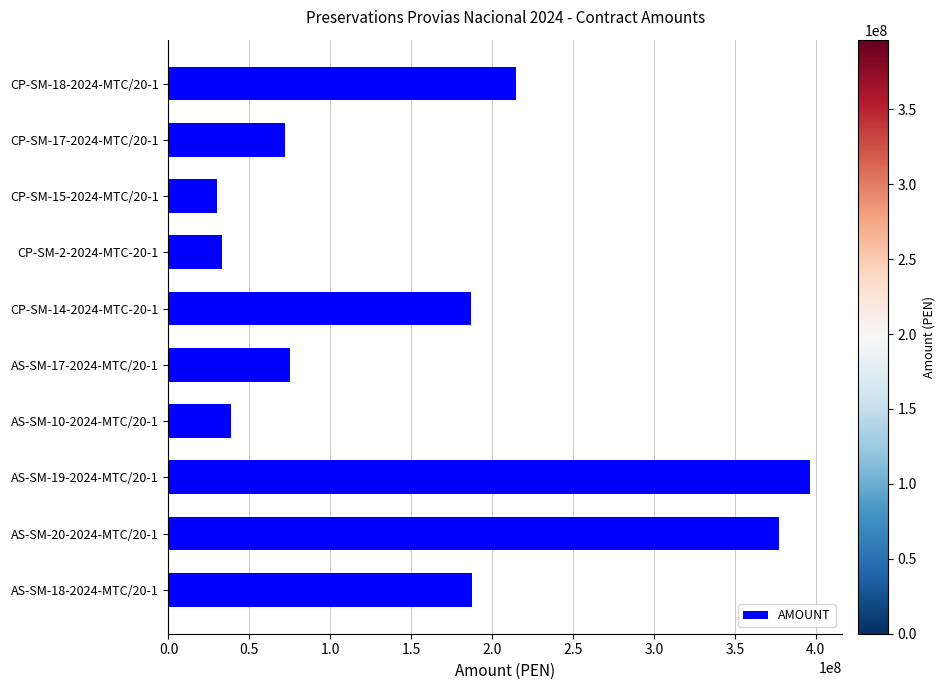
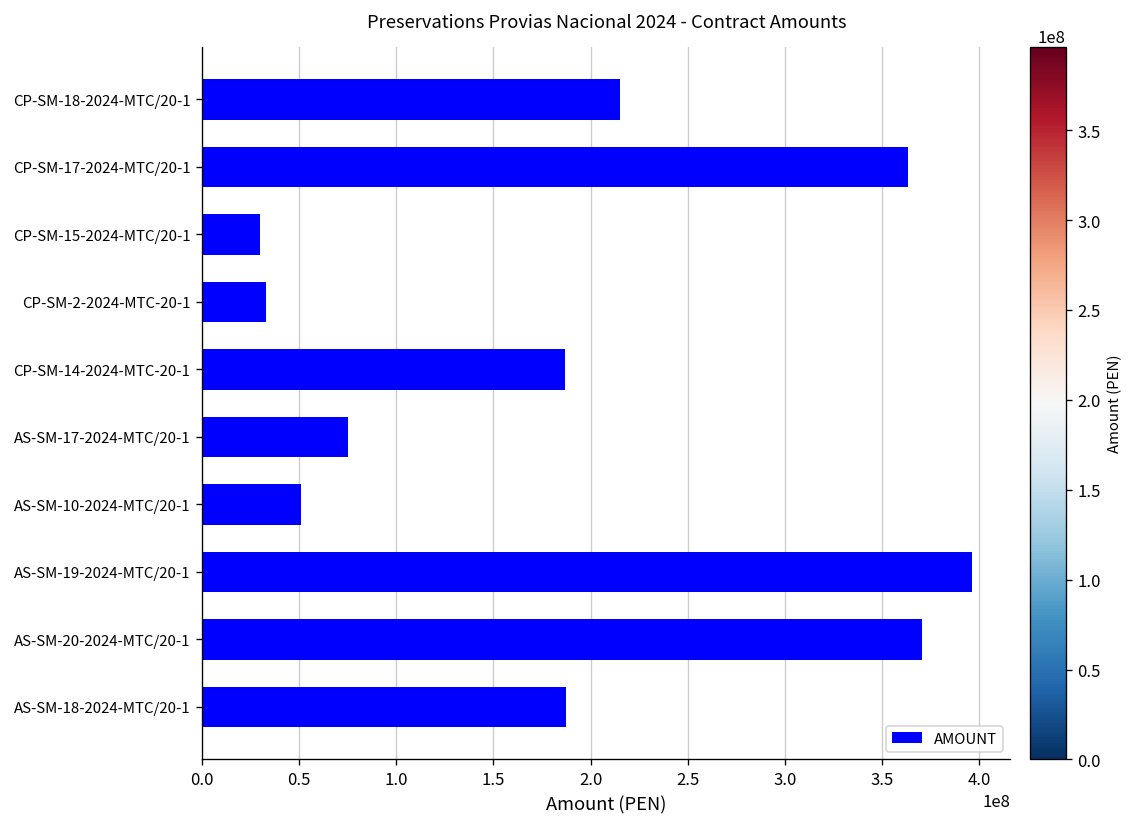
CP-SM-17-2024-MTC/20-1: 72000000 -> 364000000
AS-SM-10-2024-MTC/20-1: 39000000 -> 51000000
AS-SM-20-2024-MTC/20-1: 377000000 -> 371000000
